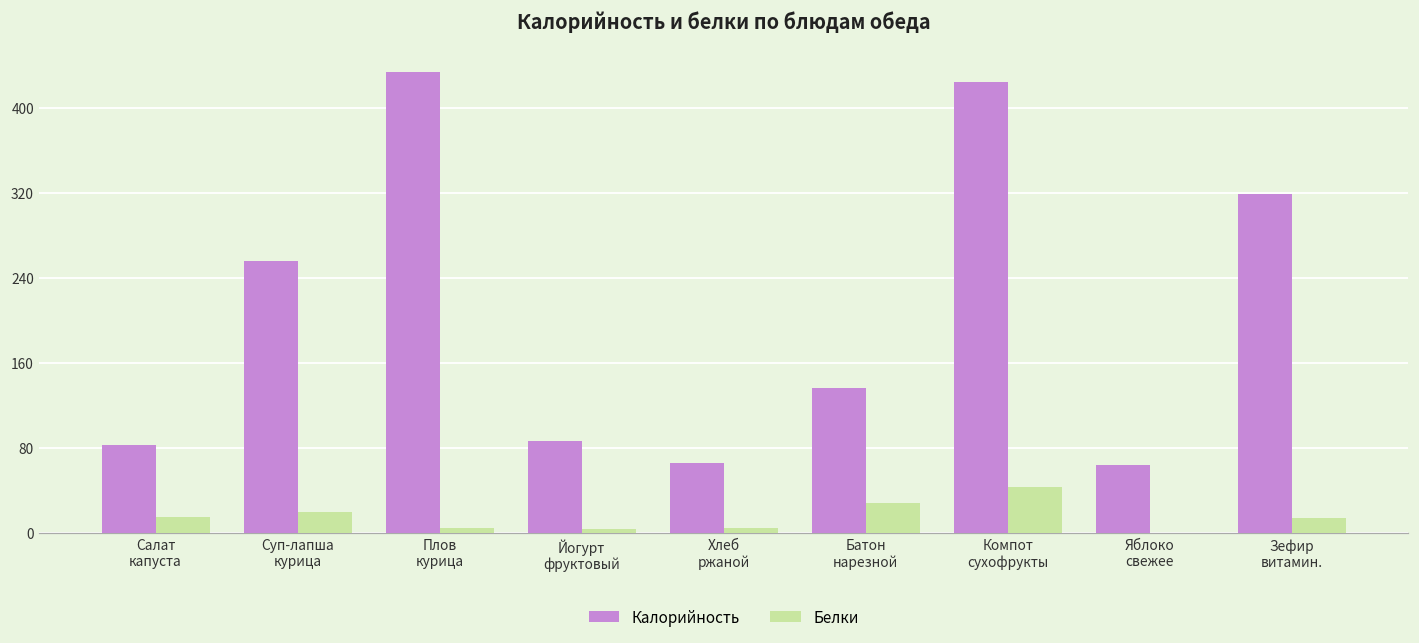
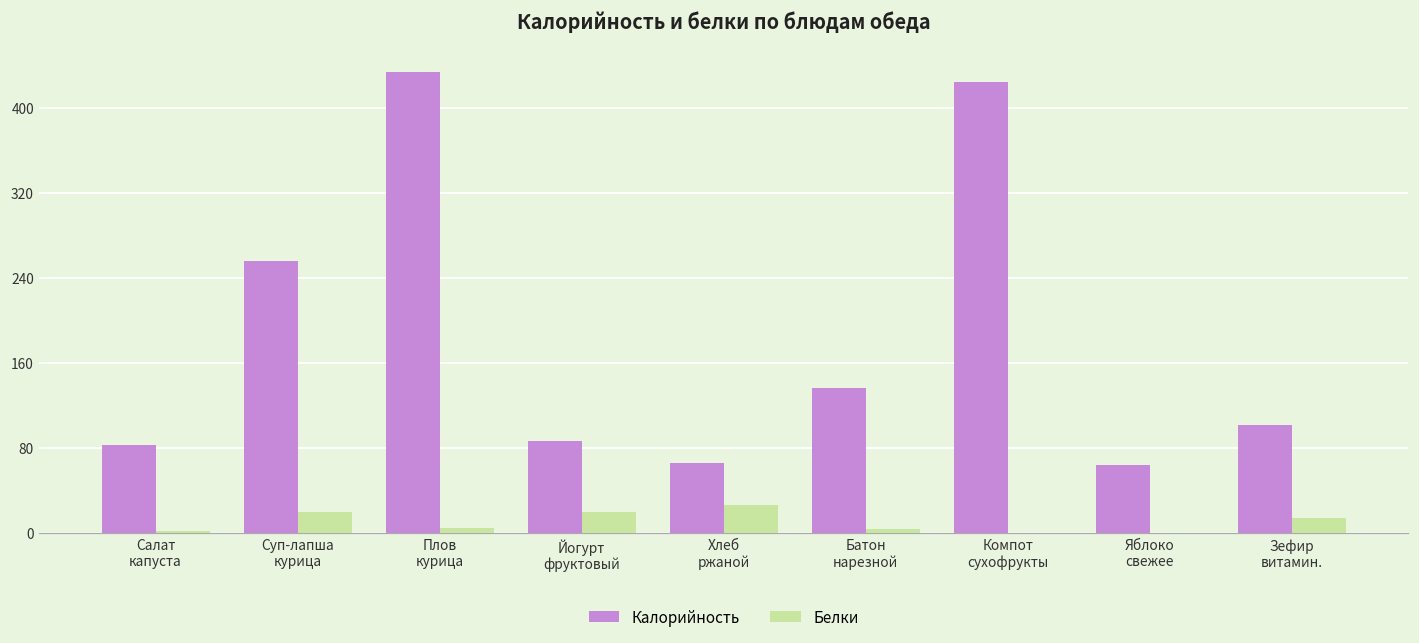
Белки, Салат капуста: 20 -> 0
Белки, Йогурт фруктовый: 0 -> 20
Белки, Хлеб ржаной: 0 -> 30
Белки, Батон нарезной: 30 -> 0
Белки, Компот сухофрукты: 40 -> 0
Калорийность, Зефир витамин.: 320 -> 100
